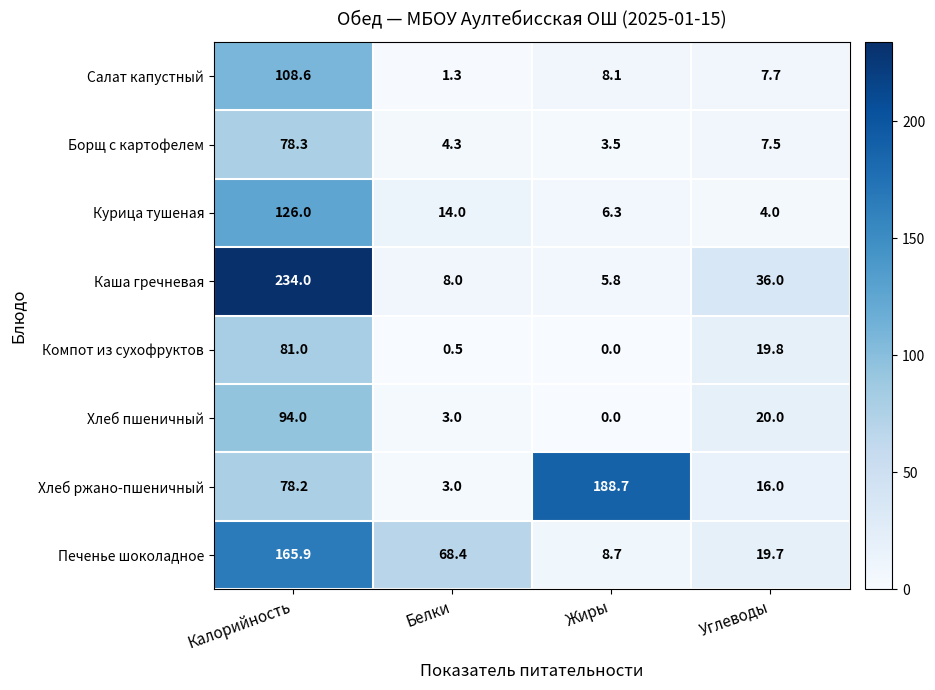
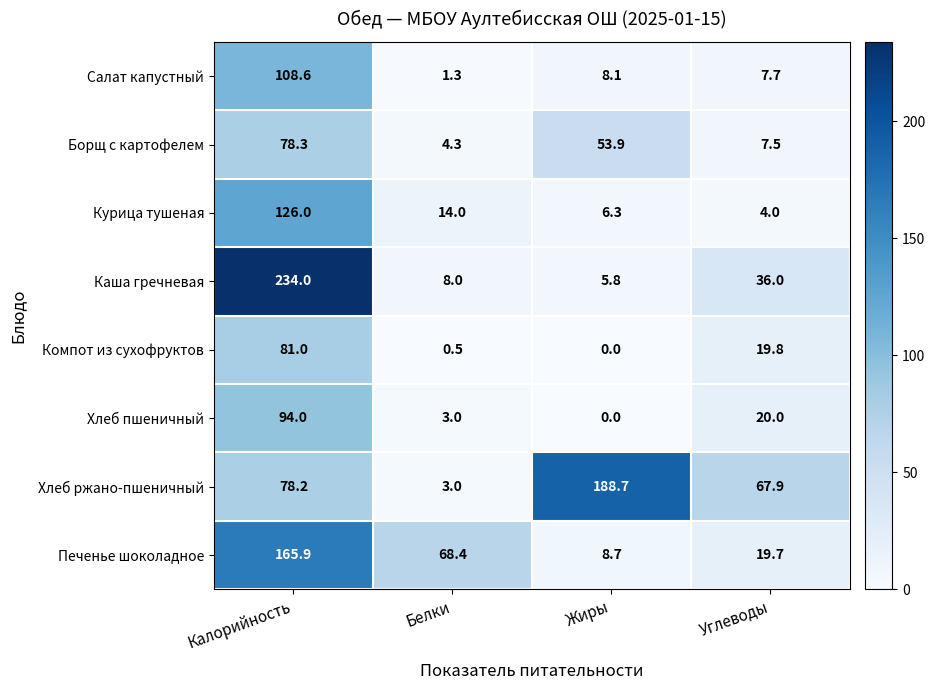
Борщ с картофелем, Жиры: 3.5 -> 53.9
Хлеб ржано-пшеничный, Углеводы: 16.0 -> 67.9
